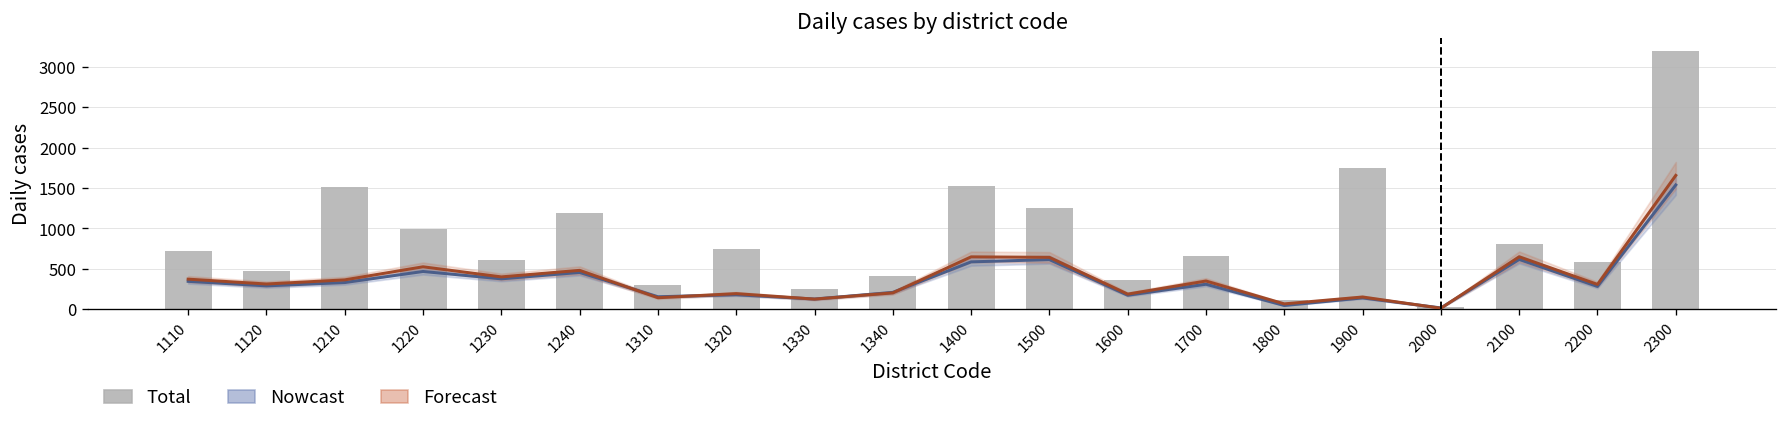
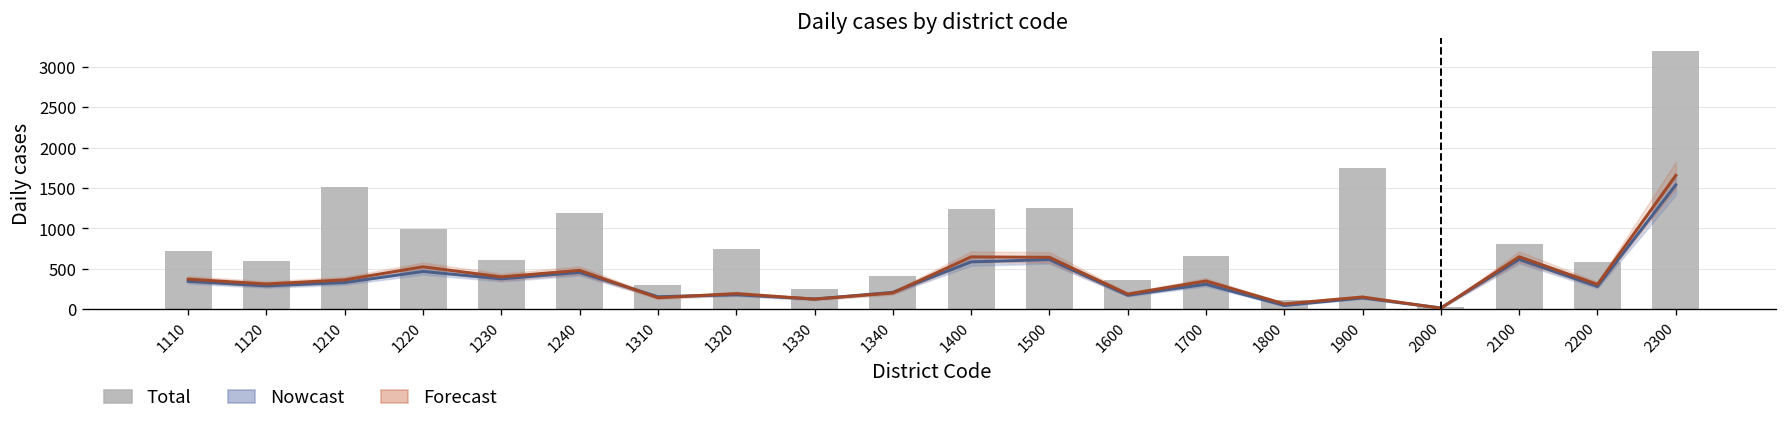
Total, 1120: 500 -> 600
Total, 1400: 1500 -> 1200
